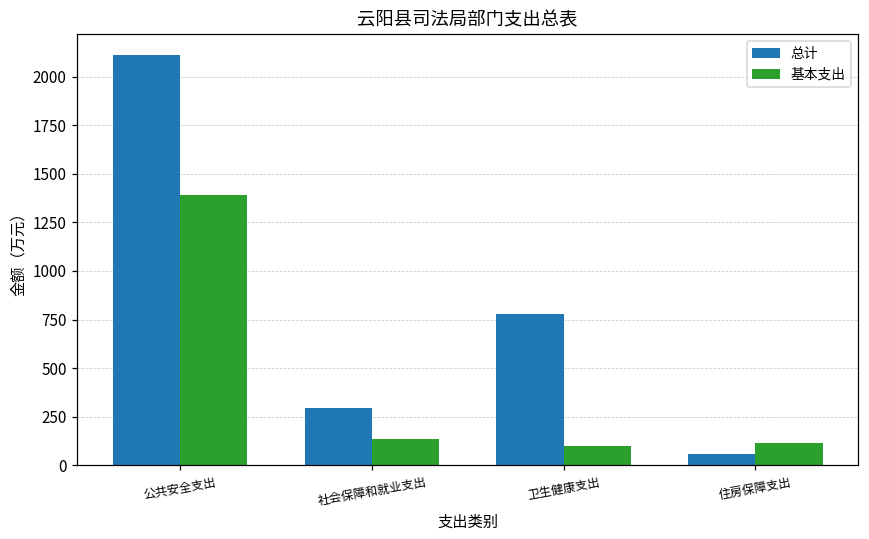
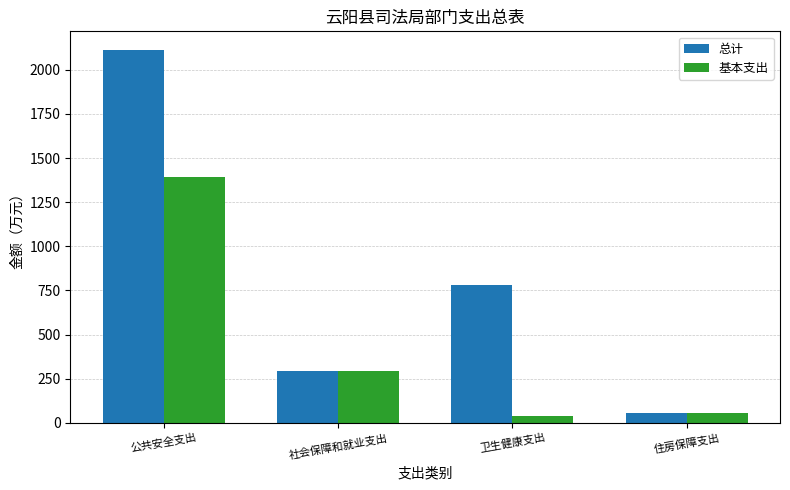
基本支出, 社会保障和就业支出: 140 -> 290
基本支出, 卫生健康支出: 100 -> 40
基本支出, 住房保障支出: 110 -> 60
